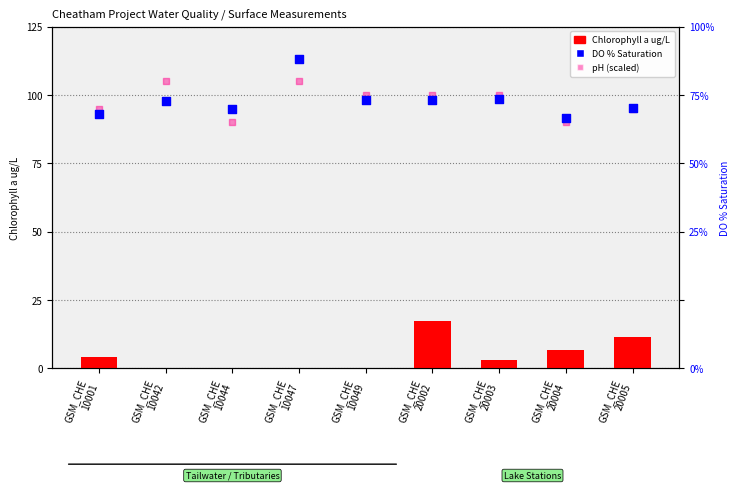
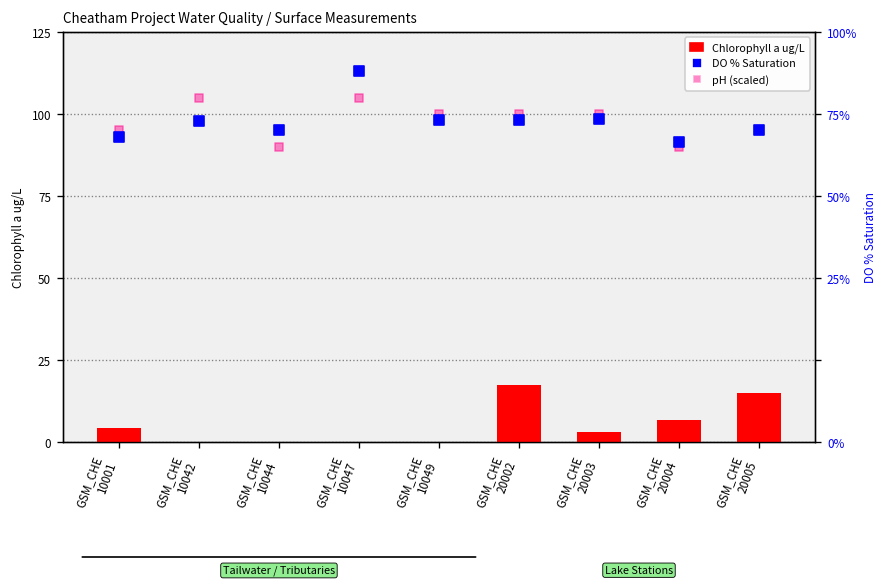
Chlorophyll a ug/L, GSM_CHE 20005: 12 -> 15
